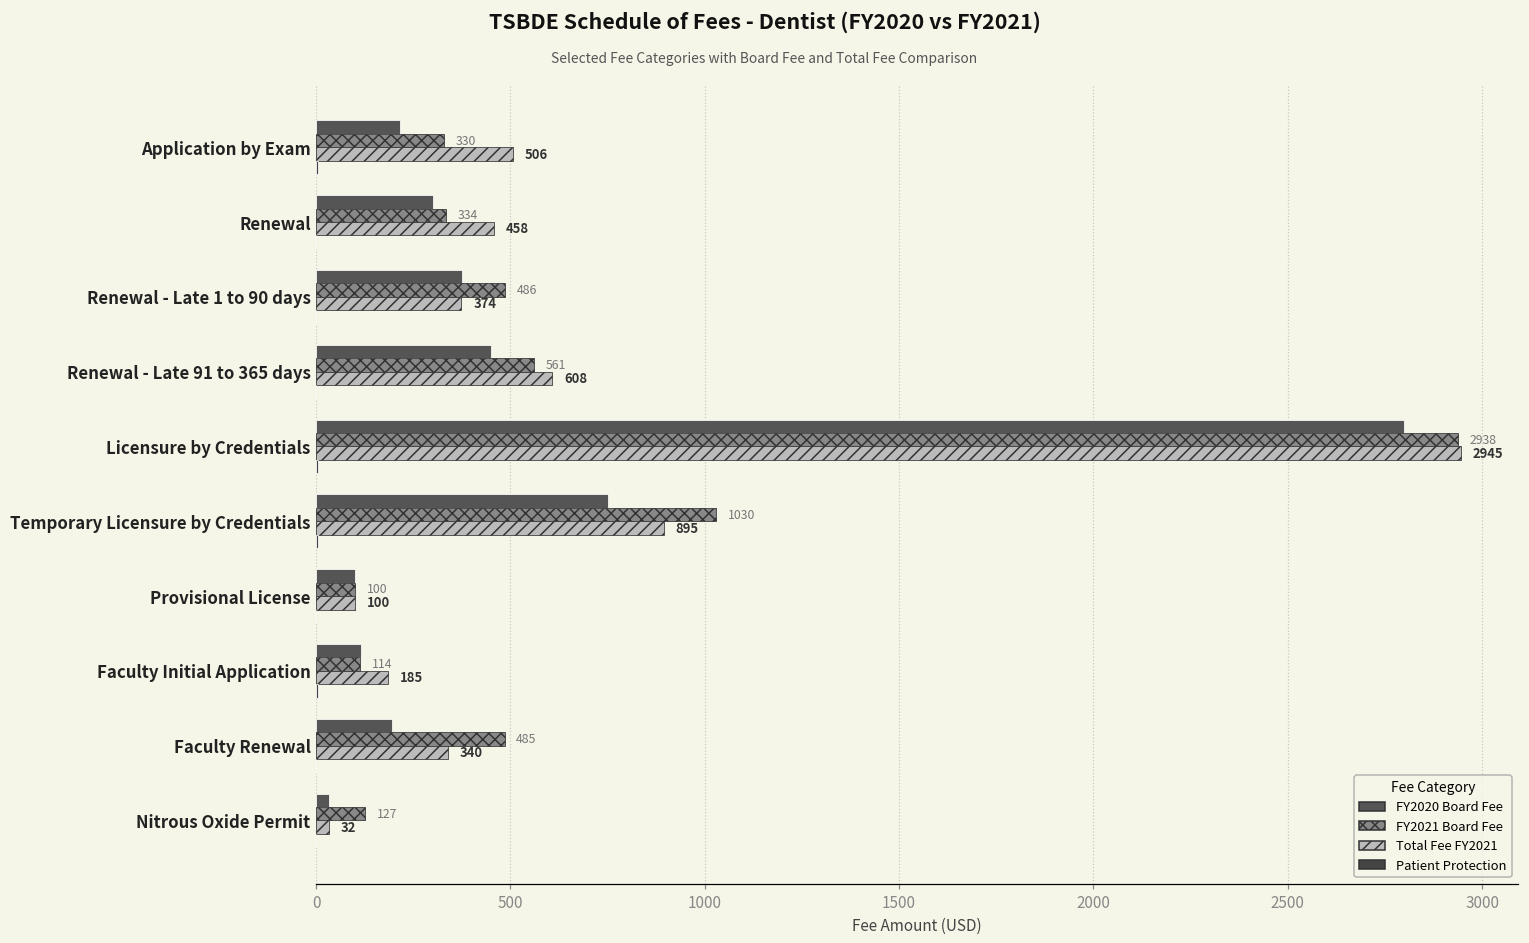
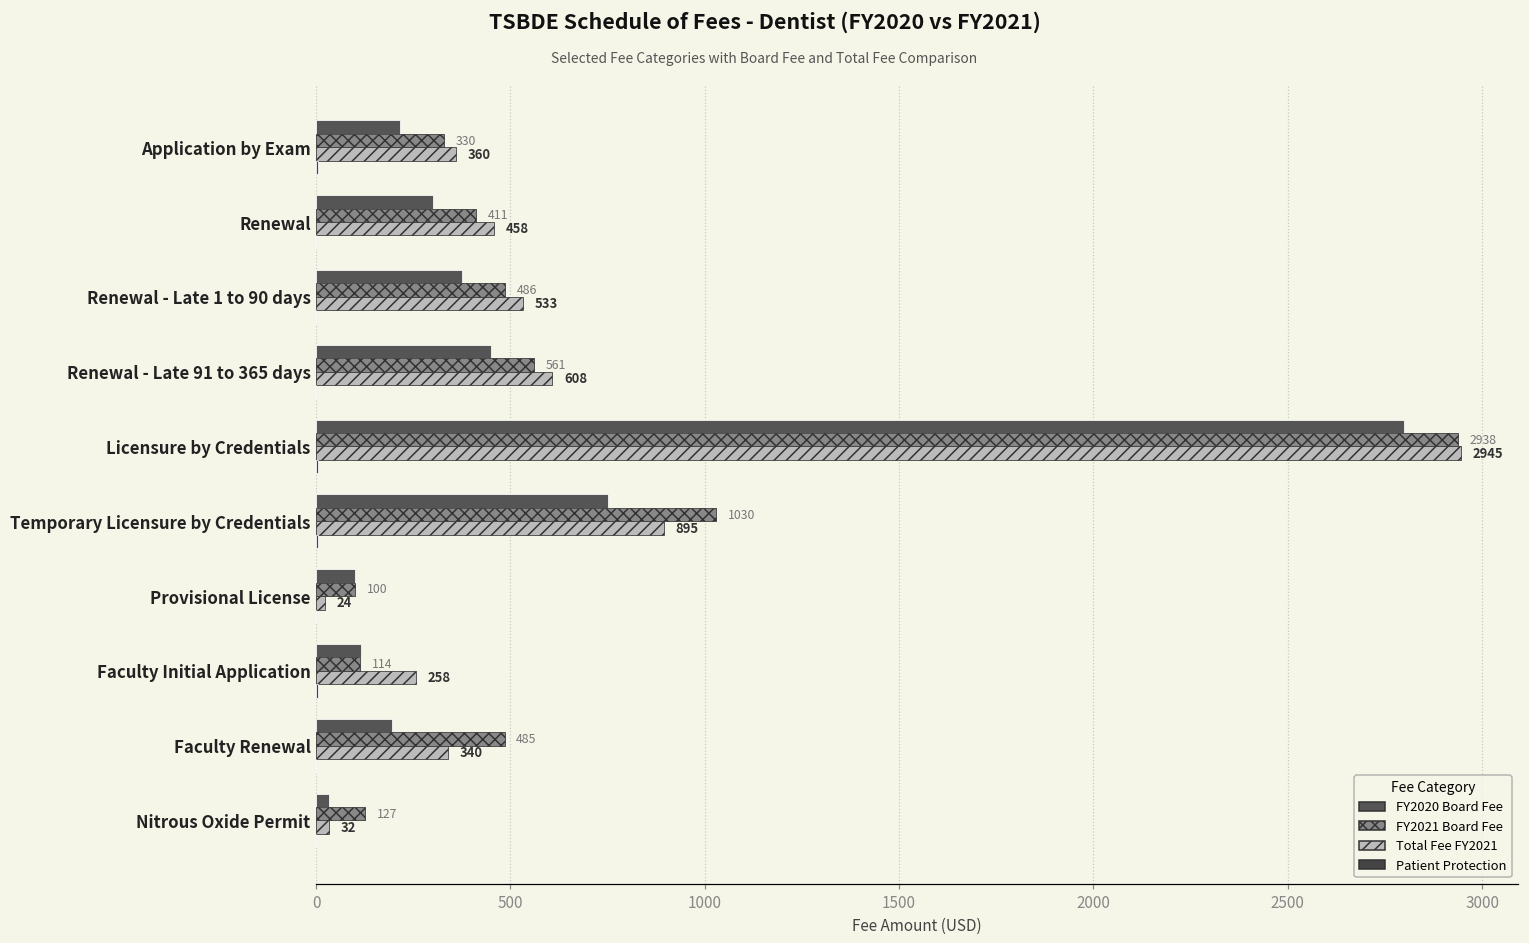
Total Fee FY2021, Application by Exam: 506 -> 360
FY2021 Board Fee, Renewal: 334 -> 411
Total Fee FY2021, Renewal - Late 1 to 90 days: 374 -> 533
Total Fee FY2021, Provisional License: 100 -> 24
Total Fee FY2021, Faculty Initial Application: 185 -> 258
